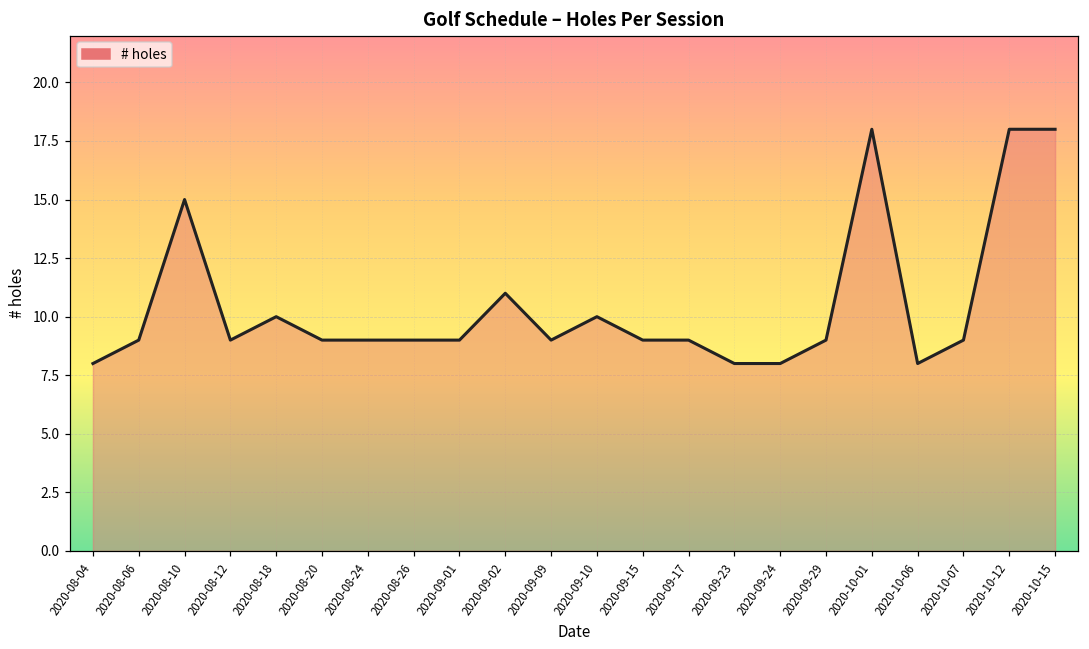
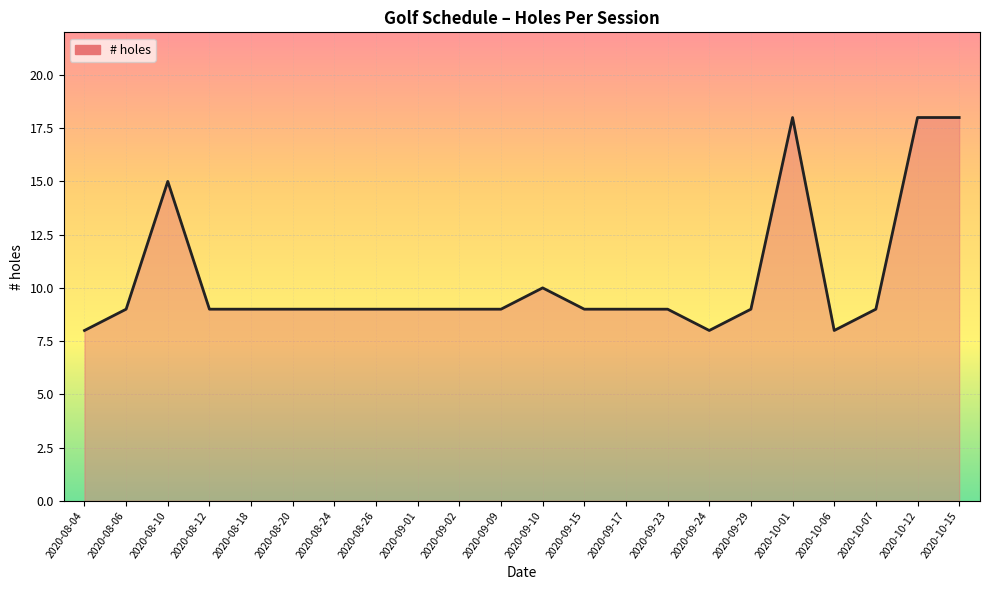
2020-08-18: 10 -> 9
2020-09-02: 11 -> 9
2020-09-23: 8 -> 9
